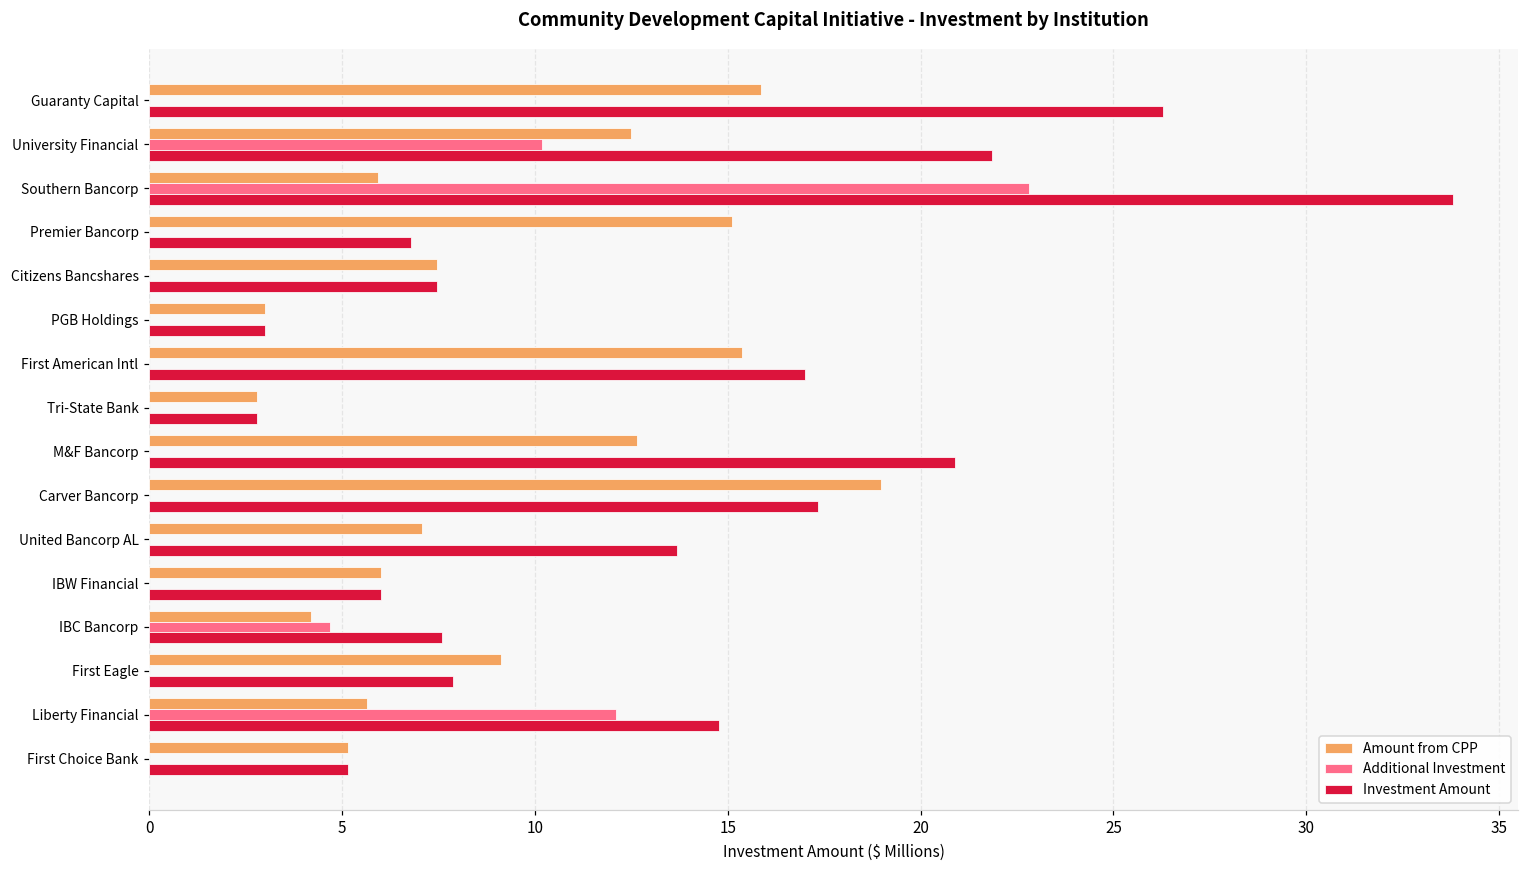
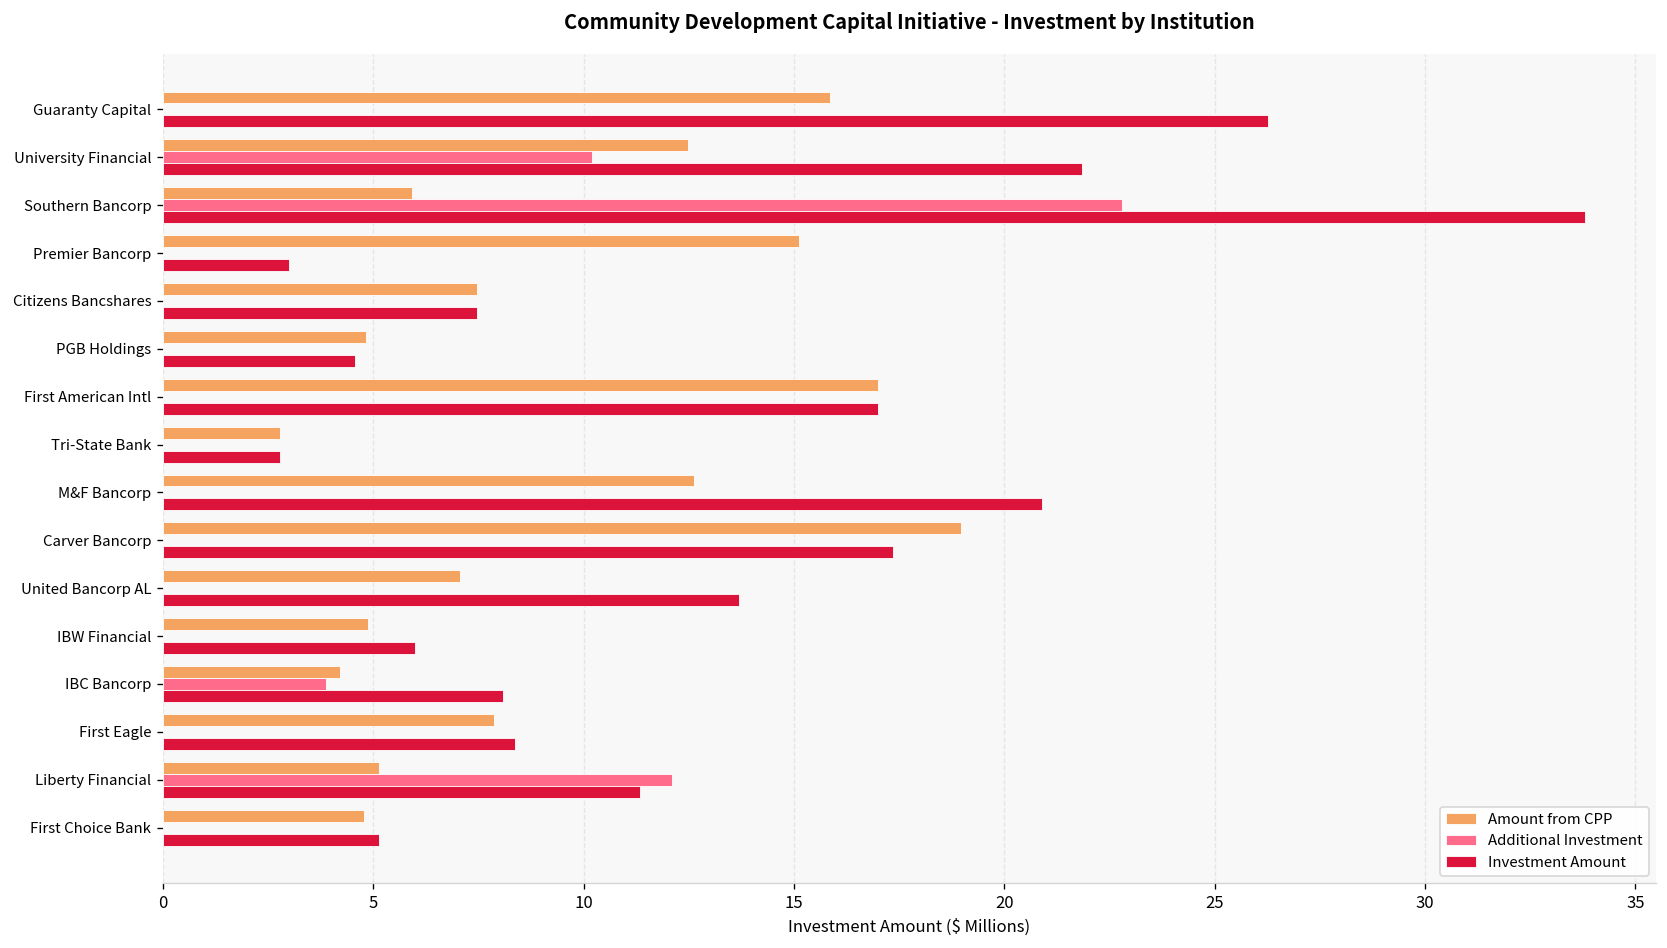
Investment Amount, Premier Bancorp: 6.8 -> 3.0
Amount from CPP, PGB Holdings: 3.0 -> 4.8
Investment Amount, PGB Holdings: 3.0 -> 4.6
Amount from CPP, First American Intl: 15.4 -> 17.0
Amount from CPP, IBW Financial: 6.0 -> 4.9
Additional Investment, IBC Bancorp: 4.7 -> 3.9
Investment Amount, IBC Bancorp: 7.6 -> 8.1
Amount from CPP, First Eagle: 9.1 -> 7.9
Investment Amount, First Eagle: 7.9 -> 8.4
Amount from CPP, Liberty Financial: 5.6 -> 5.1
Investment Amount, Liberty Financial: 14.8 -> 11.3
Amount from CPP, First Choice Bank: 5.1 -> 4.8
